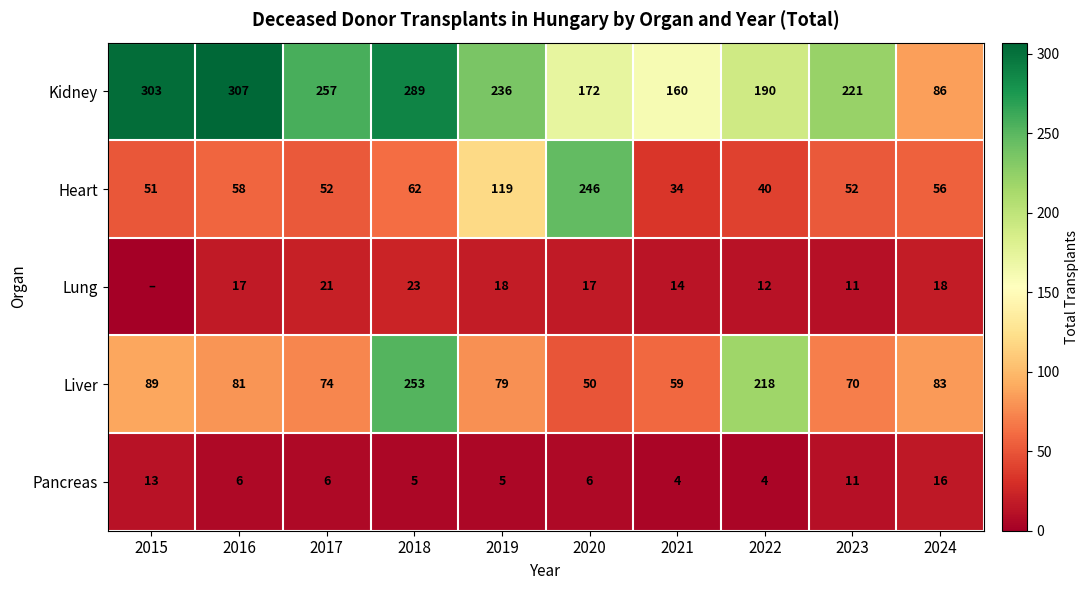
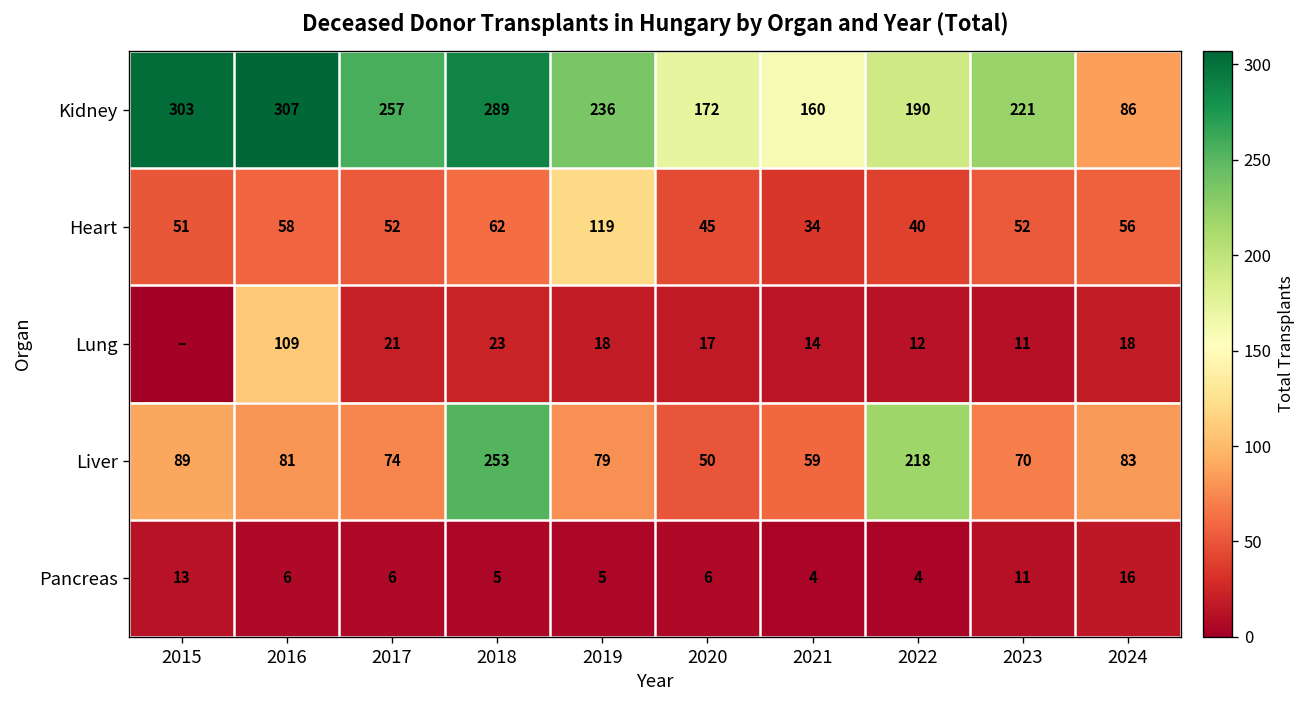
Heart, 2020: 246 -> 45
Lung, 2016: 17 -> 109
